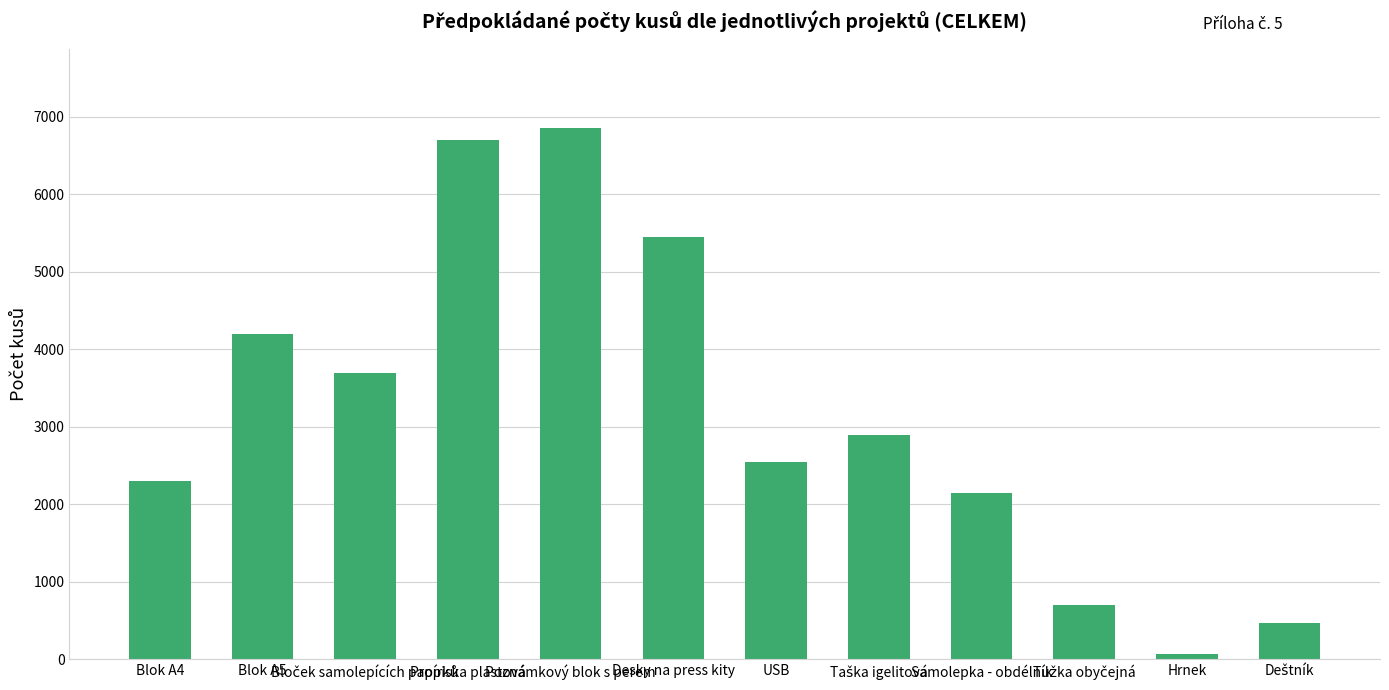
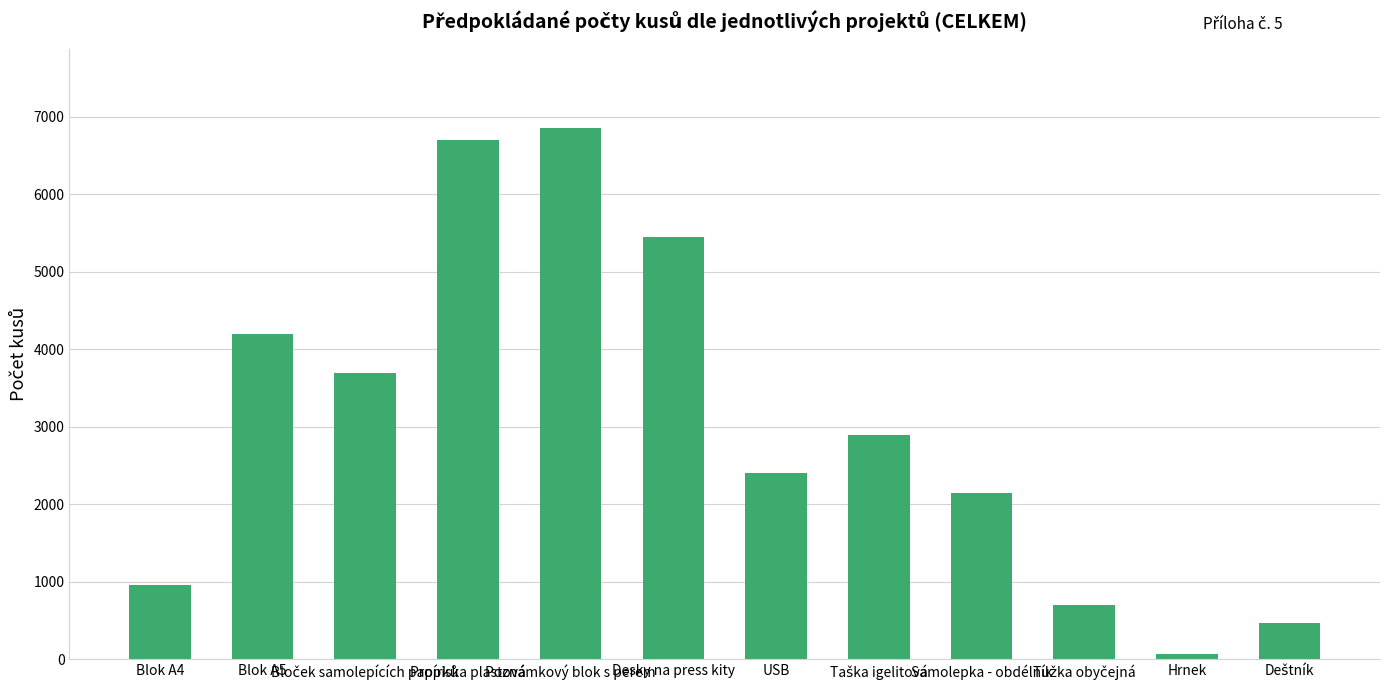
Blok A4: 2300 -> 1000
USB: 2500 -> 2400
